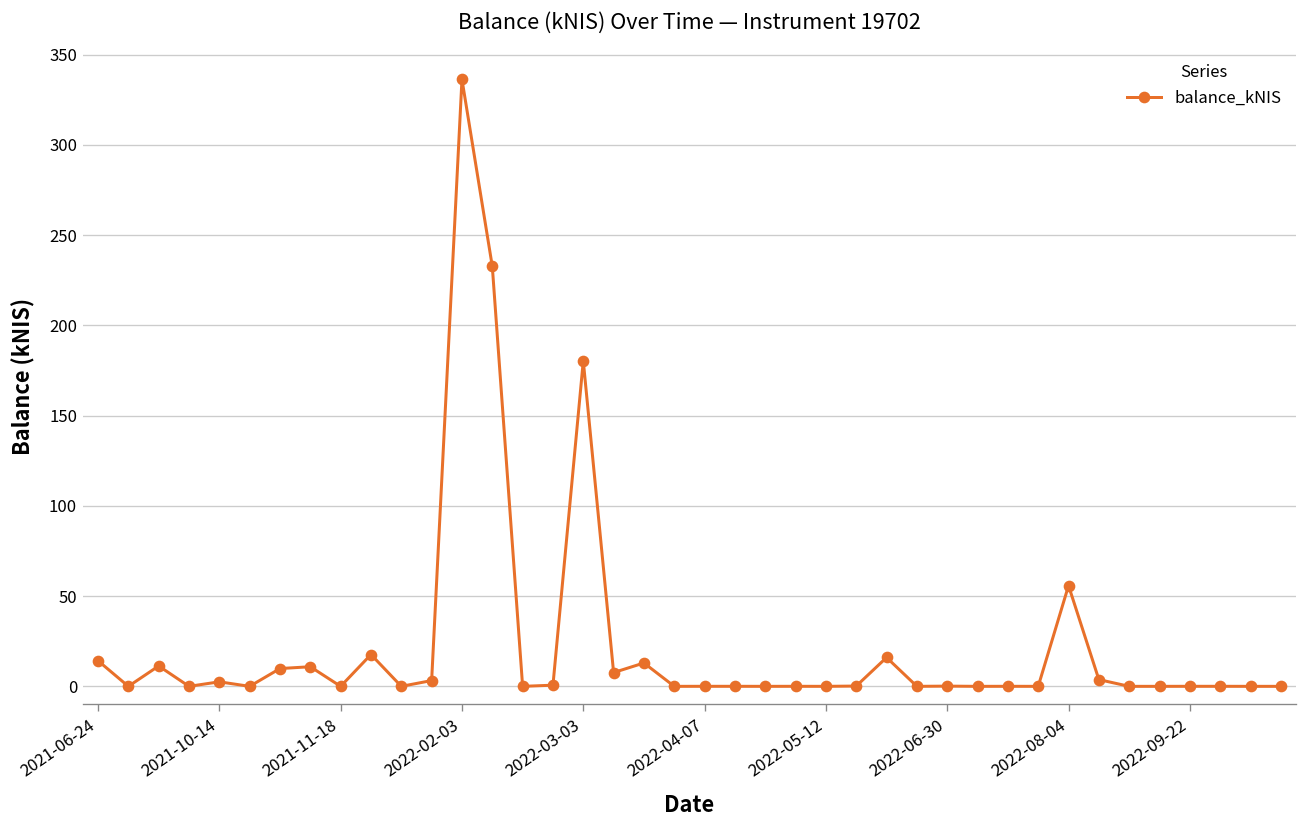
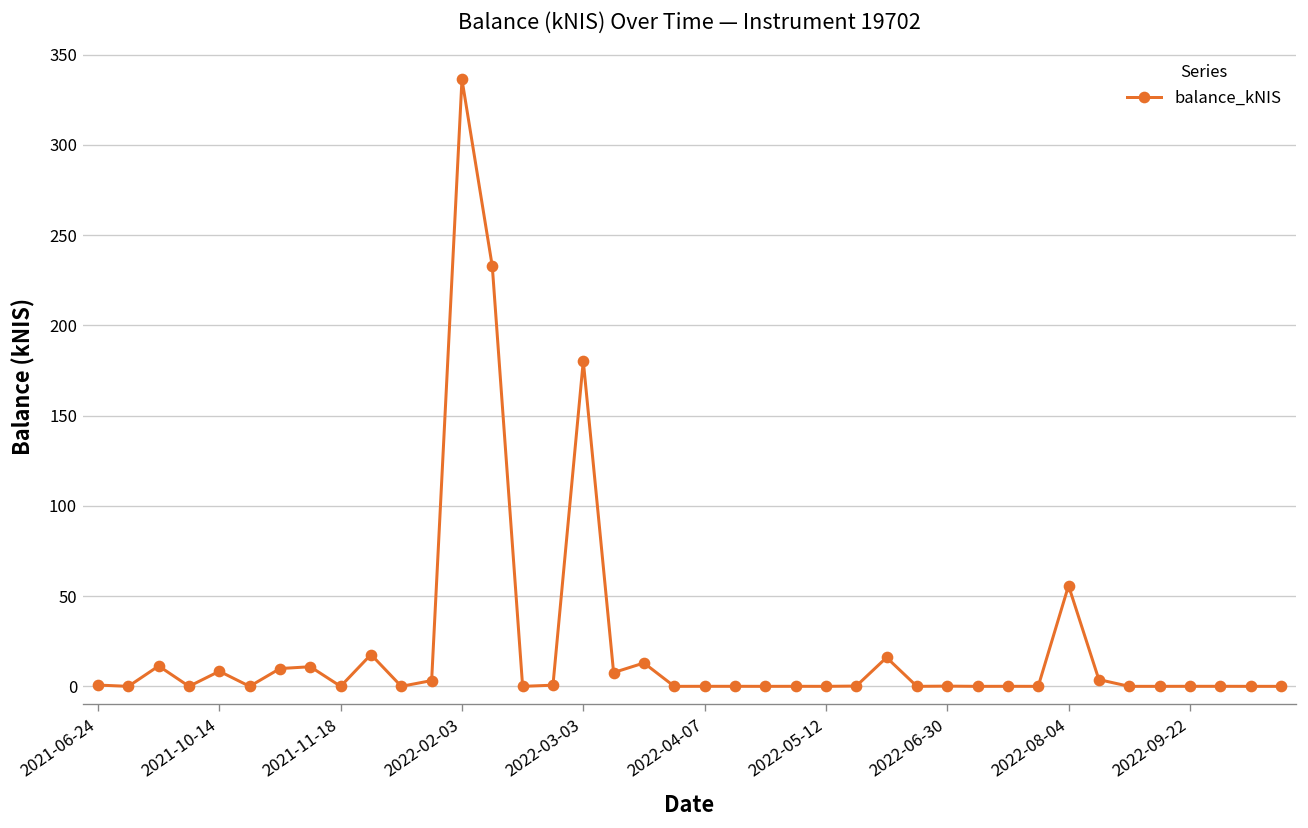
2021-06-24: 14 -> 1
2021-10-14: 3 -> 8
